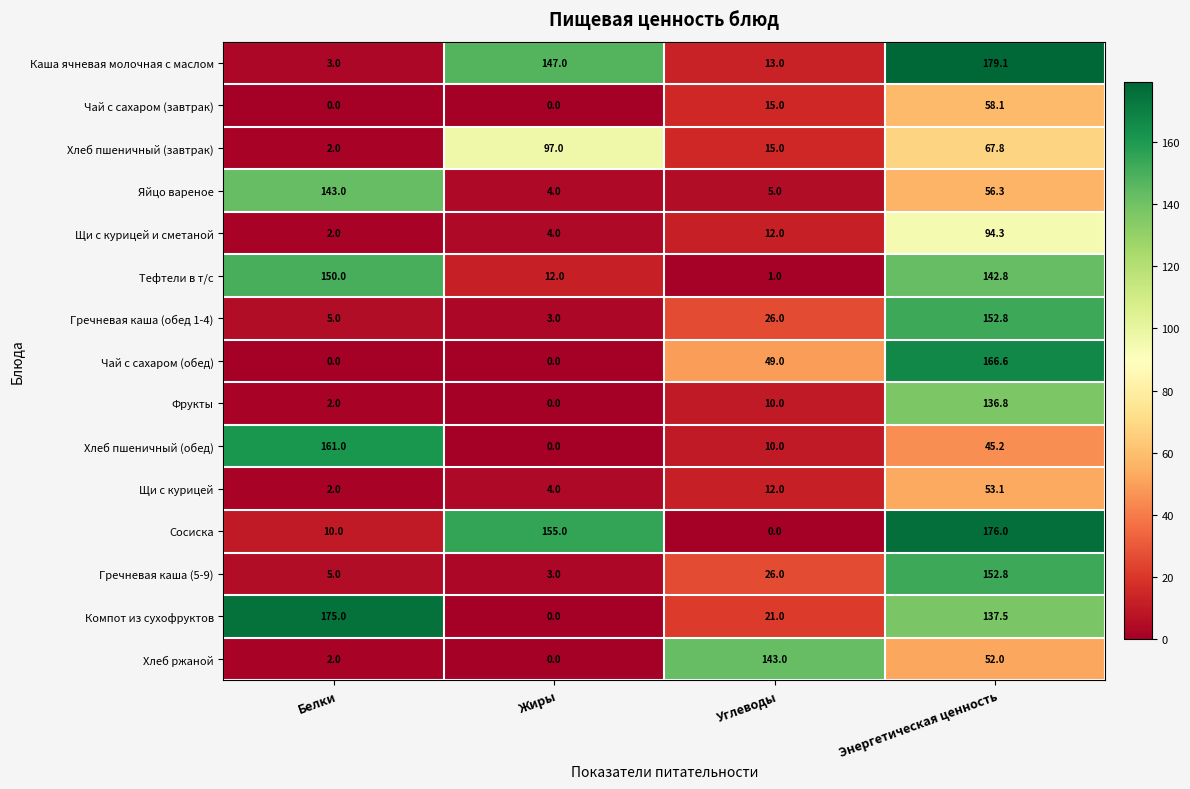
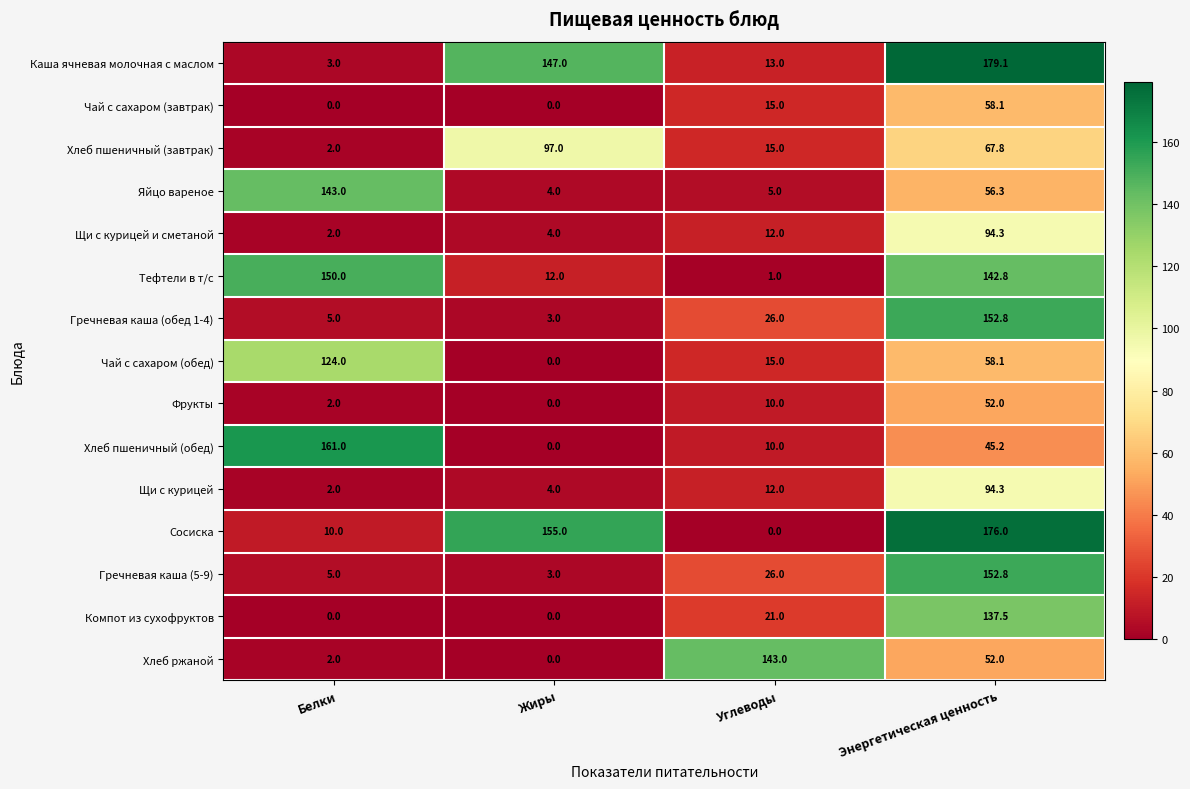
Чай с сахаром (обед), Белки: 0.0 -> 124.0
Чай с сахаром (обед), Углеводы: 49.0 -> 15.0
Чай с сахаром (обед), Энергетическая ценность: 166.6 -> 58.1
Фрукты, Энергетическая ценность: 136.8 -> 52.0
Щи с курицей, Энергетическая ценность: 53.1 -> 94.3
Компот из сухофруктов, Белки: 175.0 -> 0.0
